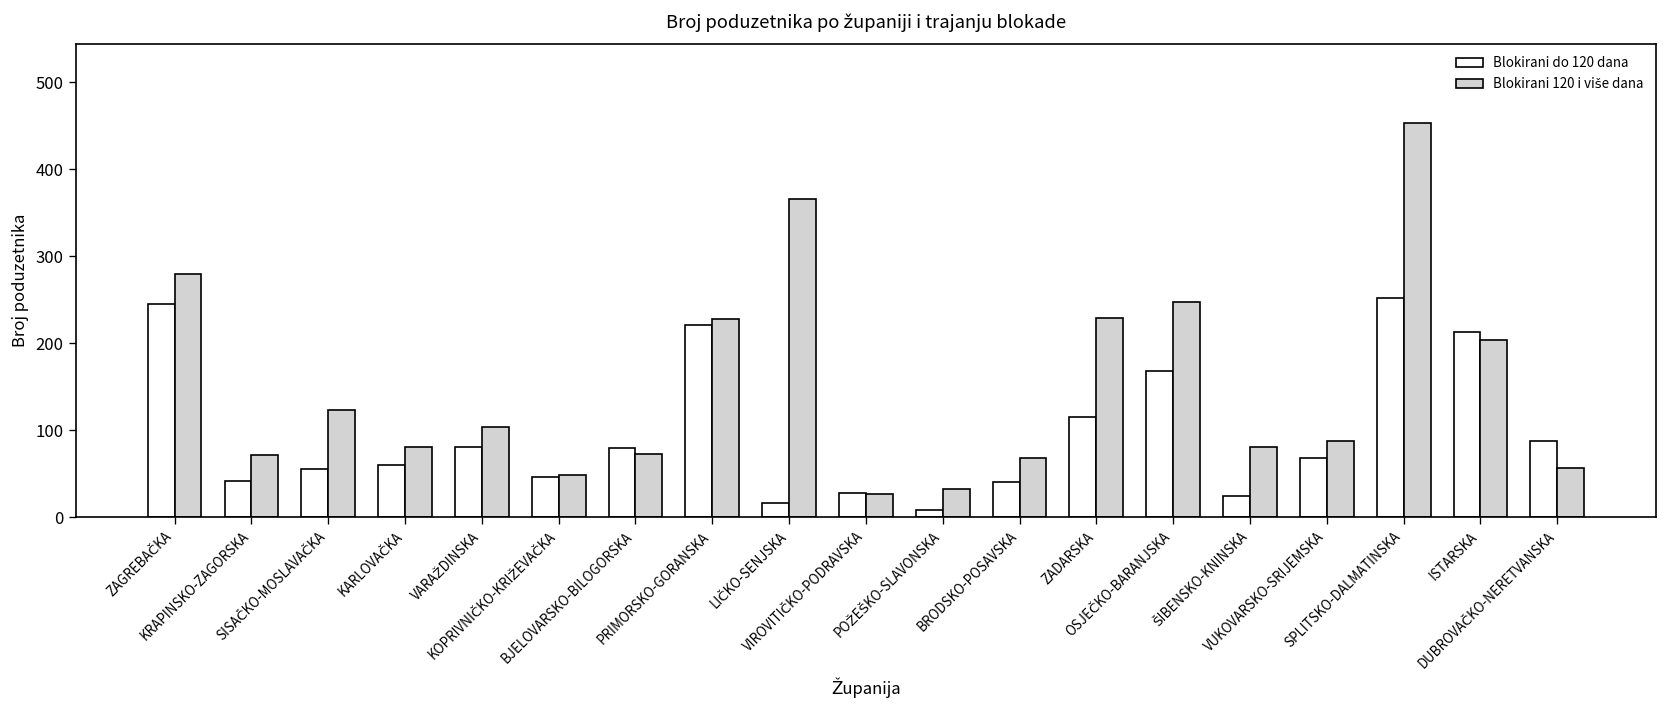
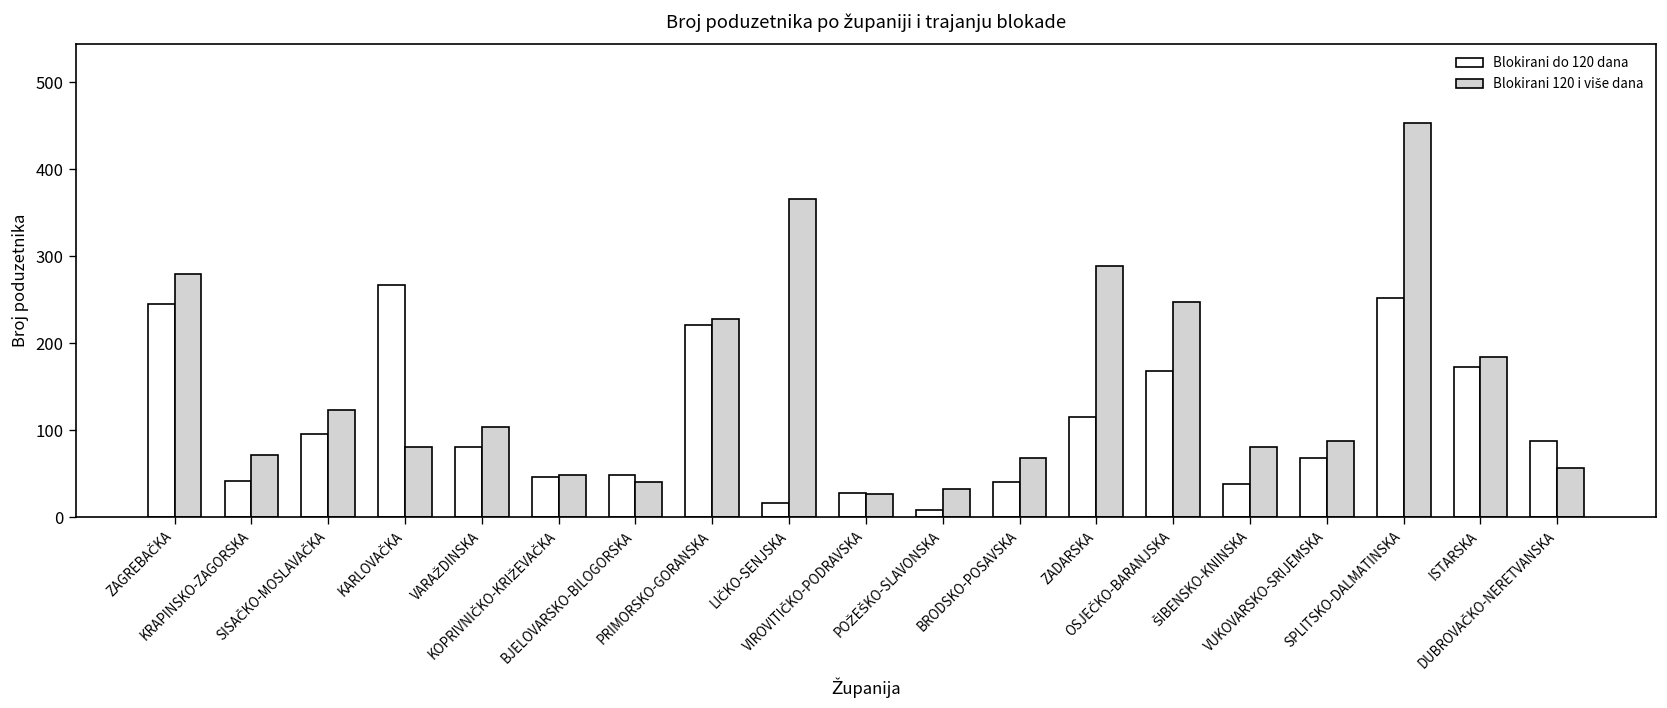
Blokirani do 120 dana, SISAČKO-MOSLAVAČKA: 60 -> 100
Blokirani do 120 dana, KARLOVAČKA: 60 -> 270
Blokirani do 120 dana, BJELOVARSKO-BILOGORSKA: 80 -> 50
Blokirani 120 i više dana, BJELOVARSKO-BILOGORSKA: 70 -> 40
Blokirani 120 i više dana, ZADARSKA: 230 -> 290
Blokirani do 120 dana, ŠIBENSKO-KNINSKA: 20 -> 40
Blokirani do 120 dana, ISTARSKA: 210 -> 170
Blokirani 120 i više dana, ISTARSKA: 200 -> 180
